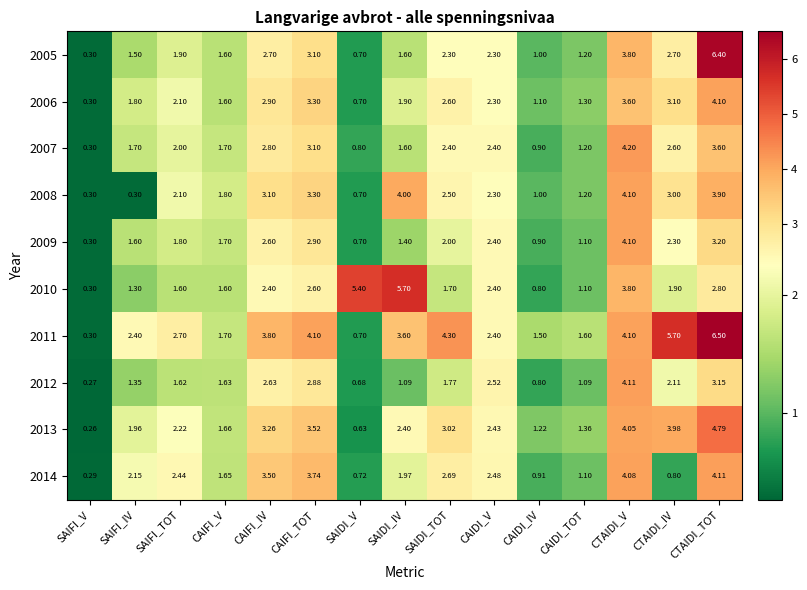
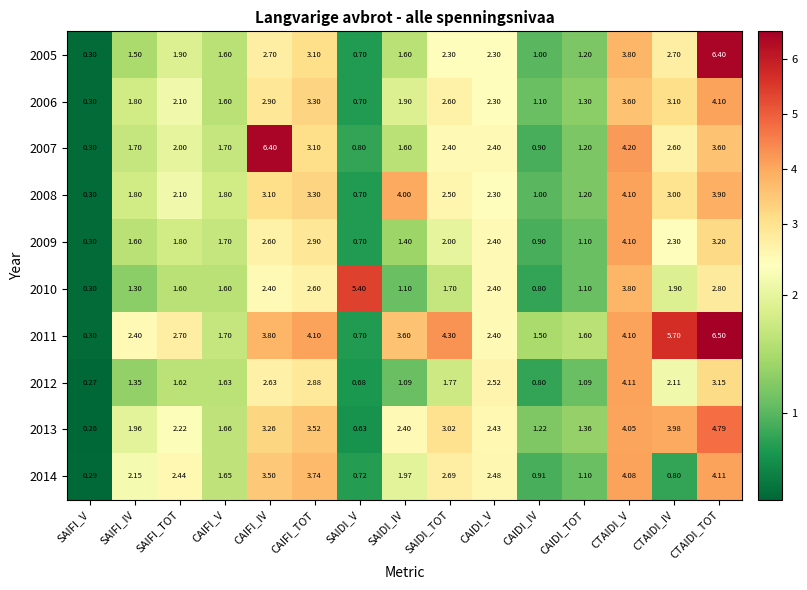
2007, CAIFI_IV: 2.80 -> 6.40
2008, SAIFI_IV: 0.30 -> 1.80
2010, SAIDI_IV: 5.70 -> 1.10
